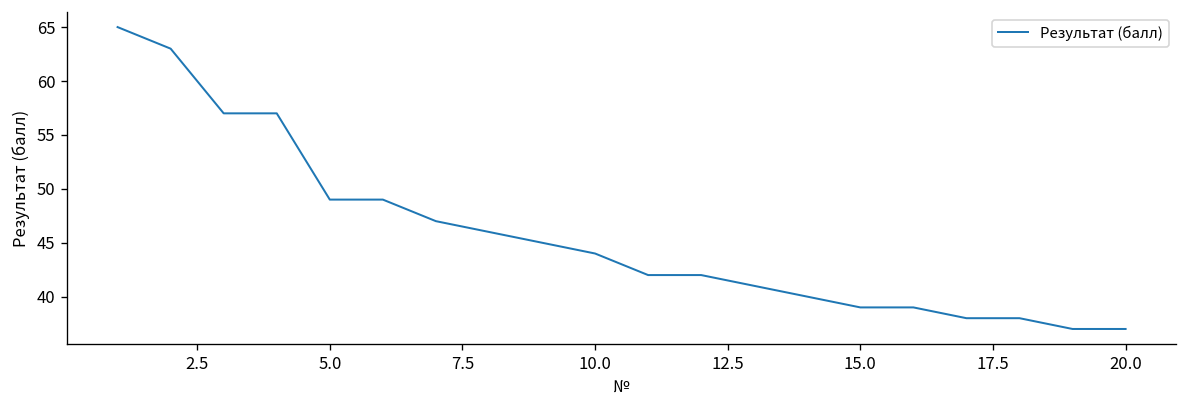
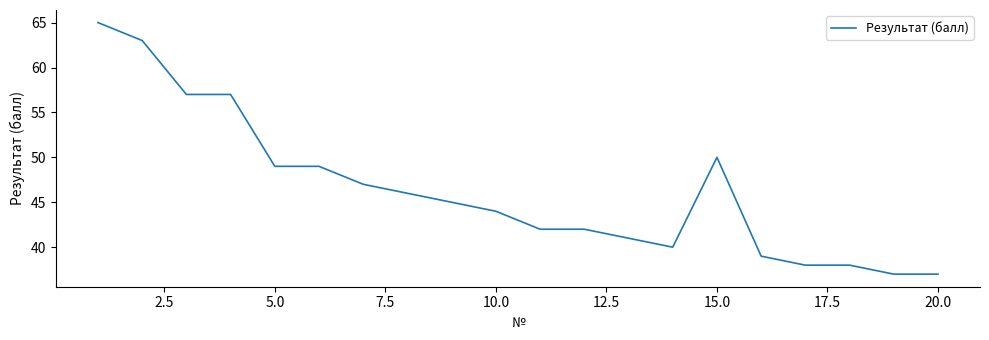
15.0: 39 -> 50
